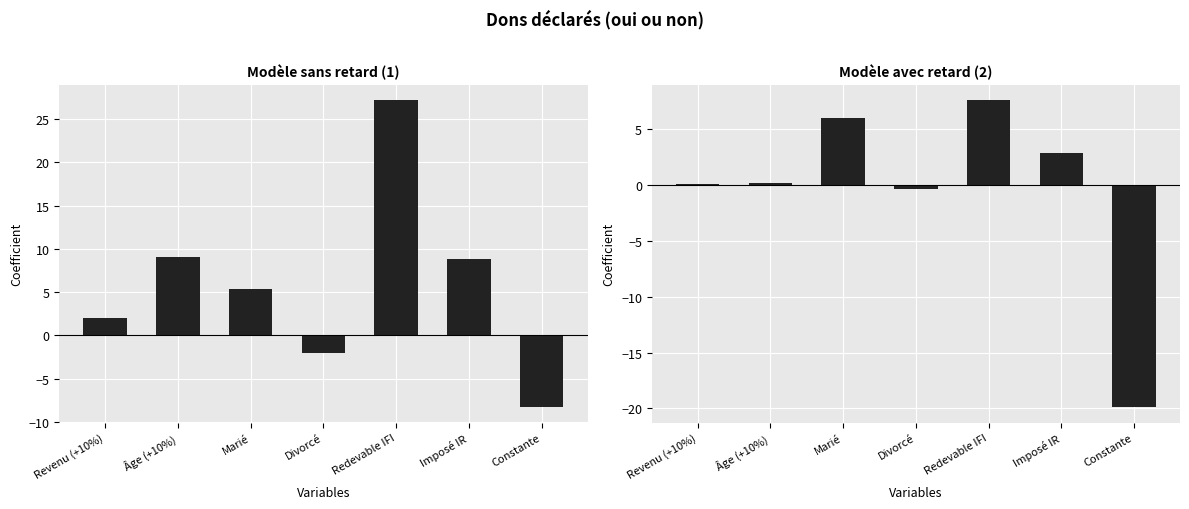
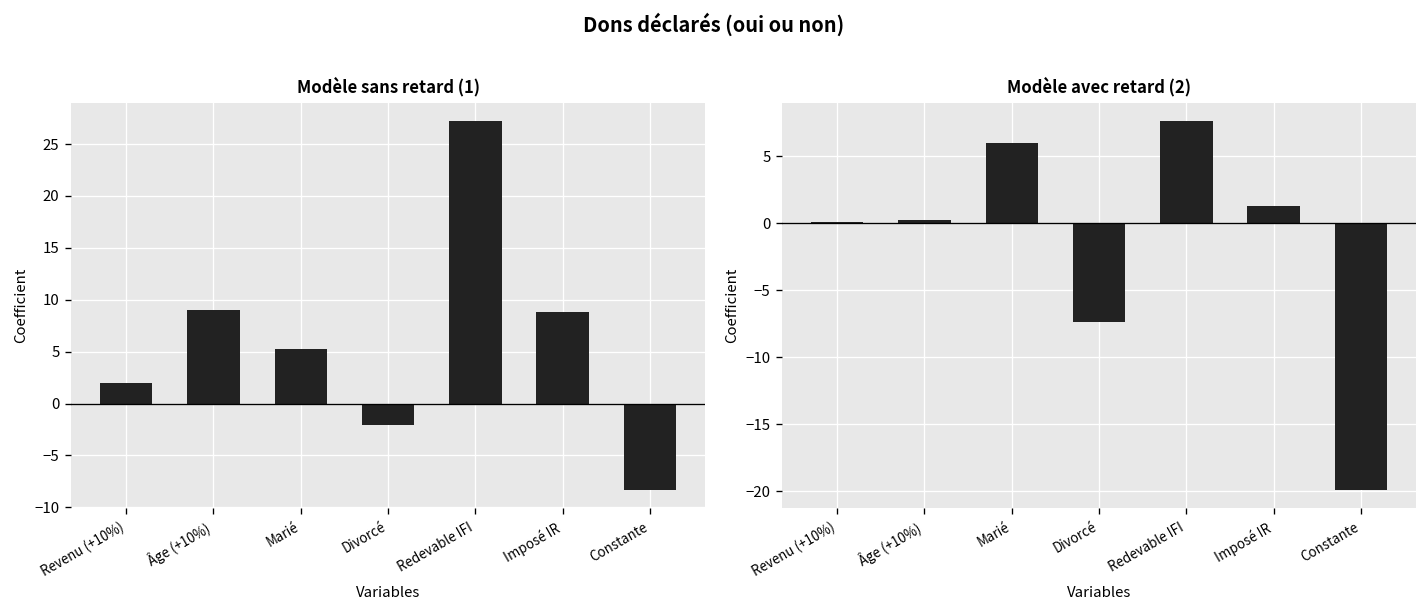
Modèle avec retard (2), Divorcé: -0.4 -> -7.4
Modèle avec retard (2), Imposé IR: 2.9 -> 1.3
